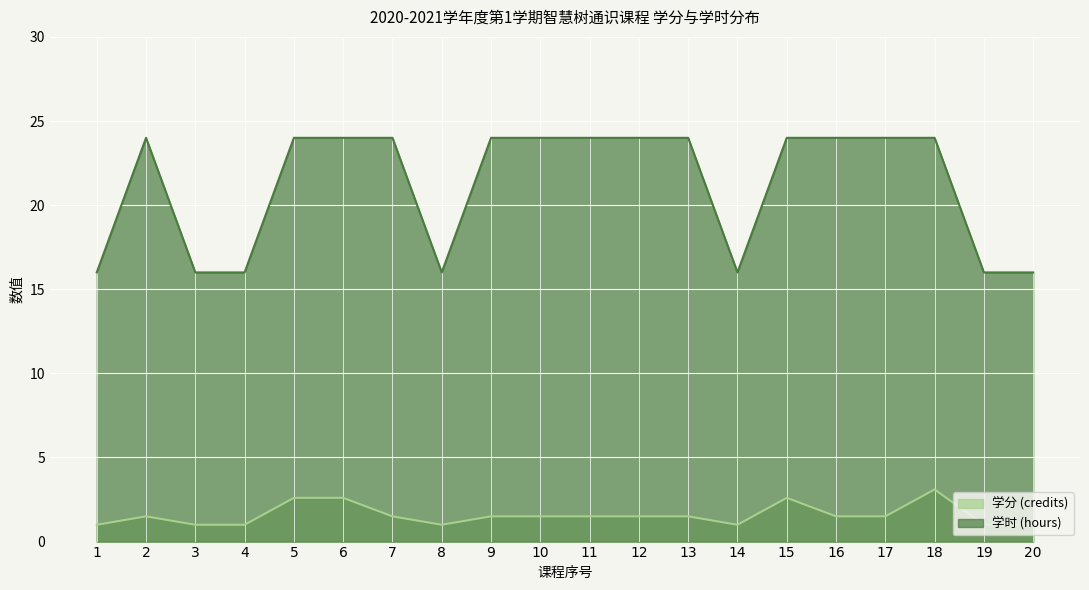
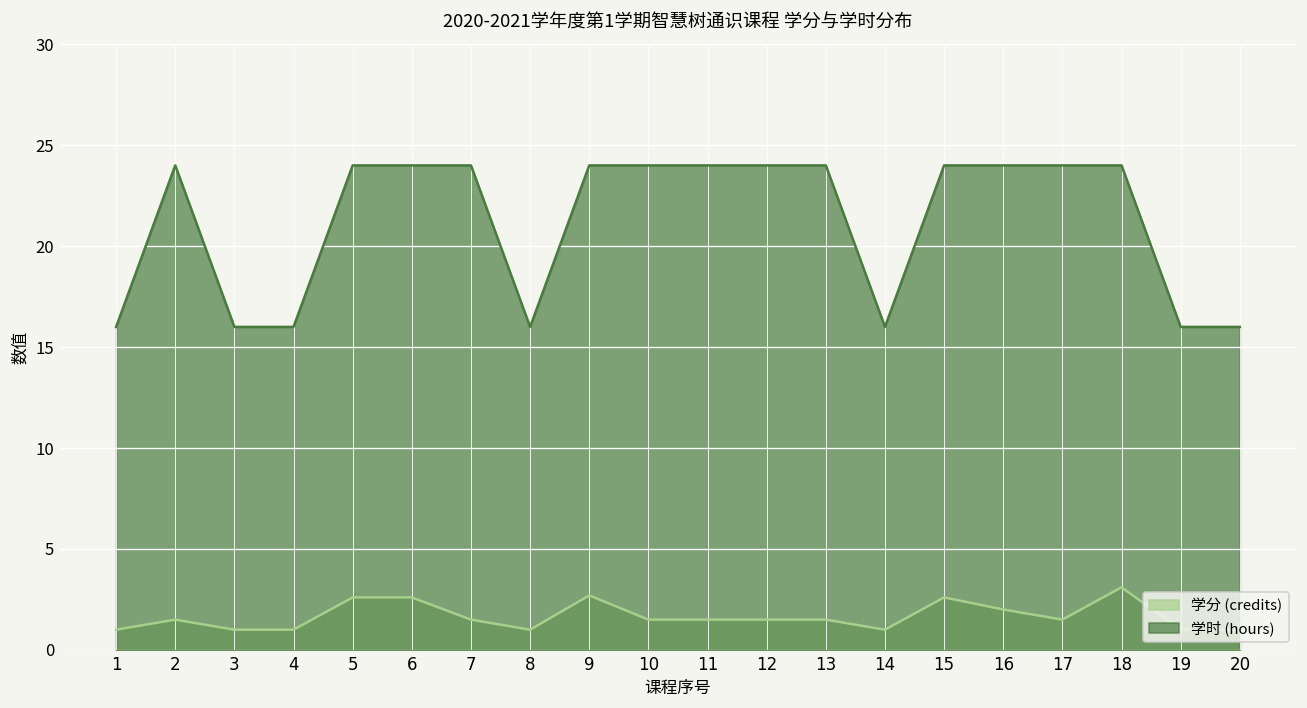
学分 (credits), 9: 1.5 -> 2.7
学分 (credits), 16: 1.5 -> 2.0
